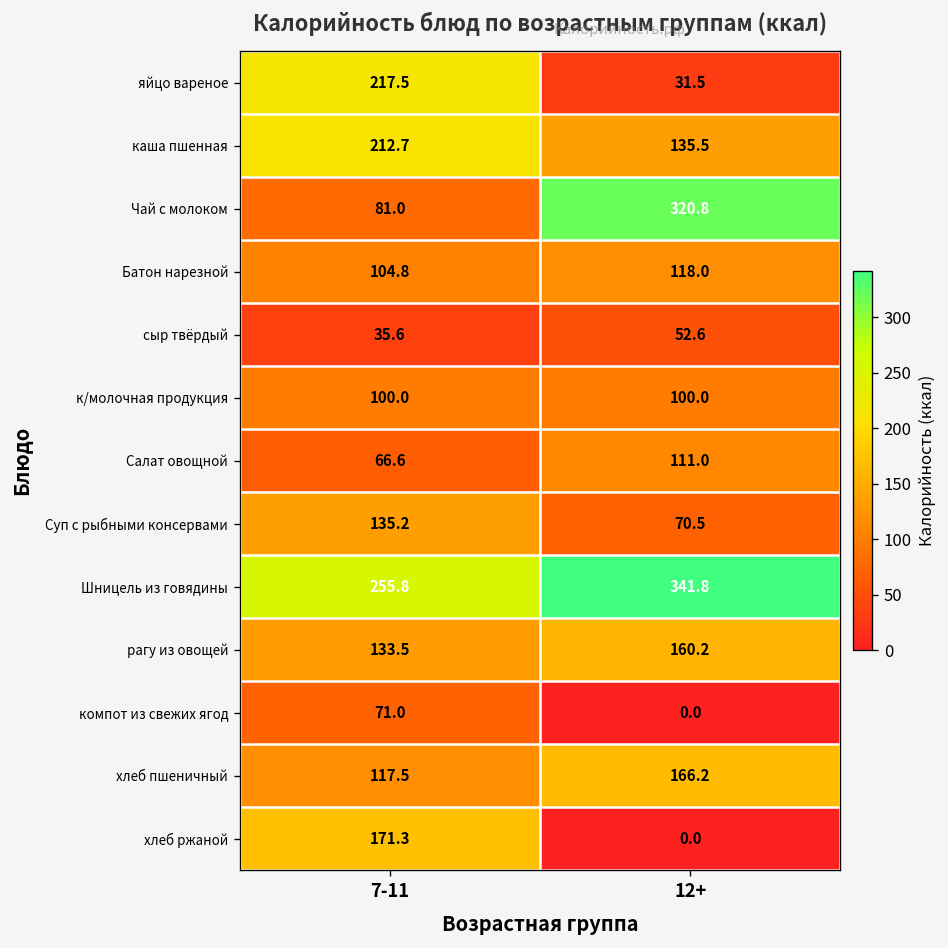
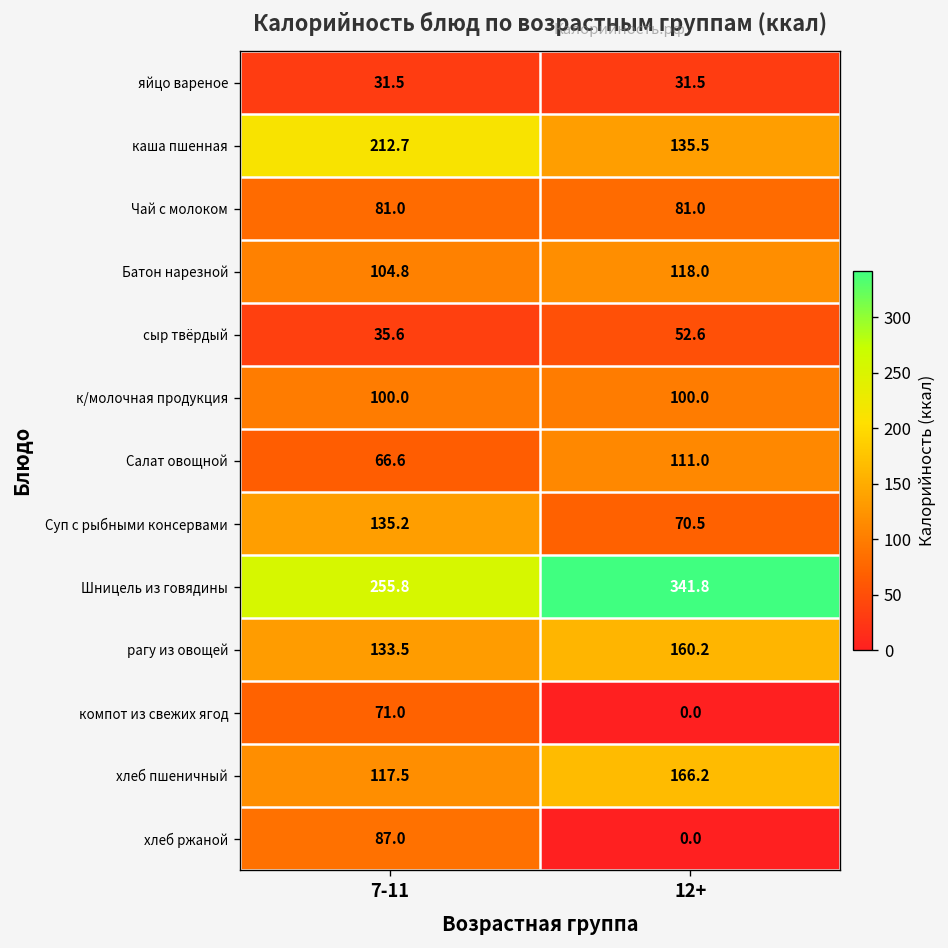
яйцо вареное, 7-11: 217.5 -> 31.5
Чай с молоком, 12+: 320.8 -> 81.0
хлеб ржаной, 7-11: 171.3 -> 87.0
